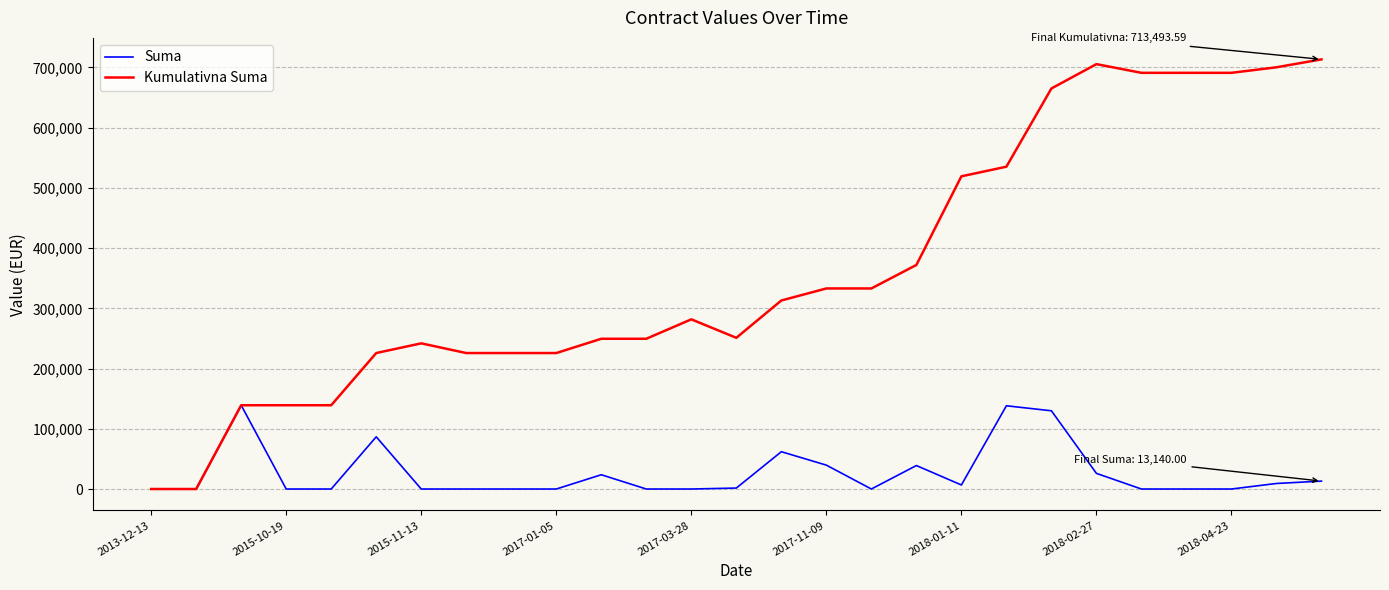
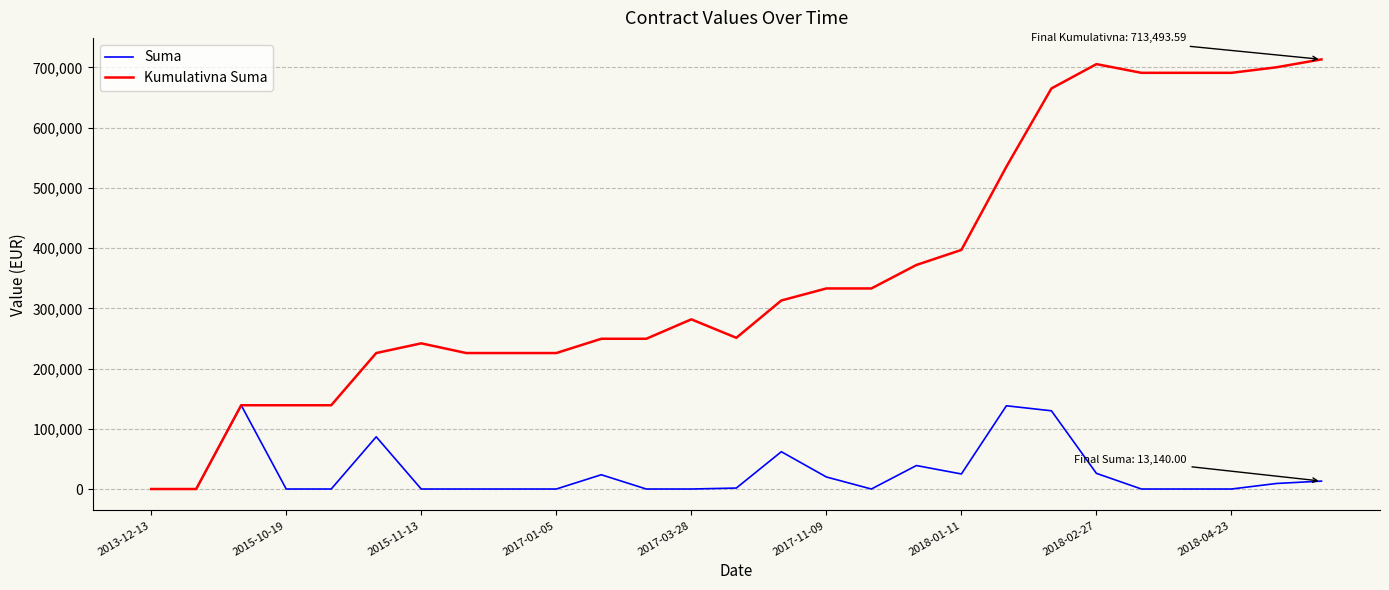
Suma, 2017-11-09: 40,000 -> 20,000
Suma, 2018-01-11: 10,000 -> 20,000
Kumulativna Suma, 2018-01-11: 520,000 -> 400,000
